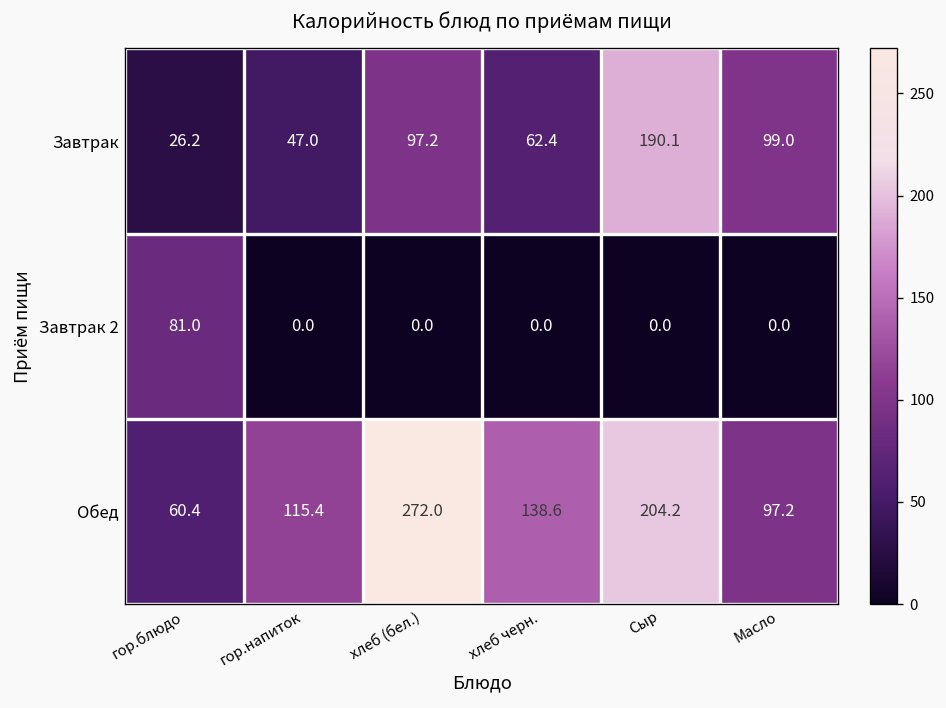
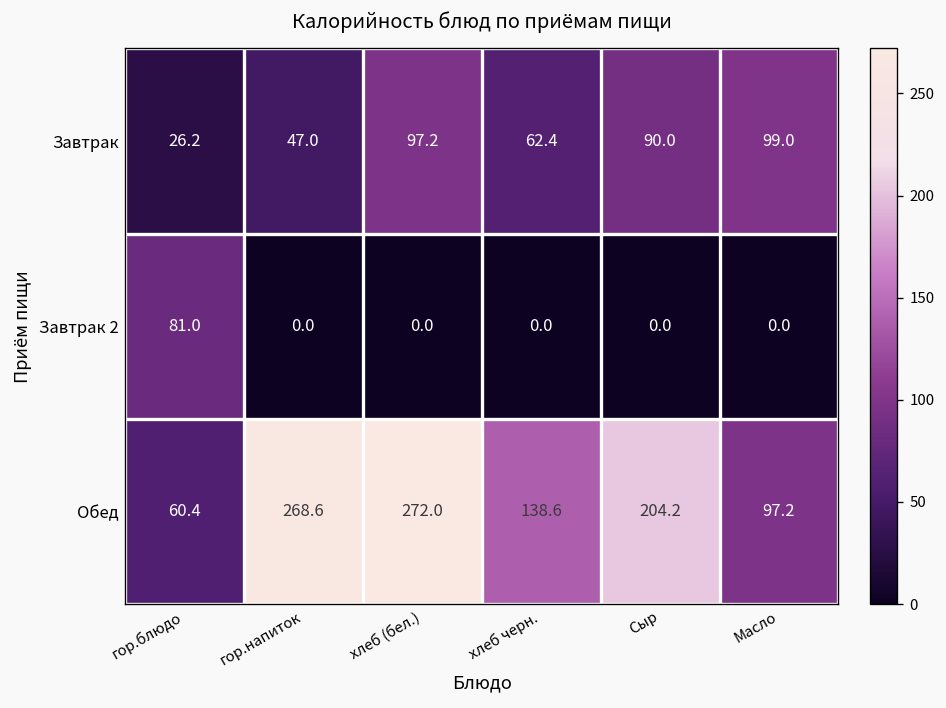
Завтрак, Сыр: 190.1 -> 90.0
Обед, гор.напиток: 115.4 -> 268.6
